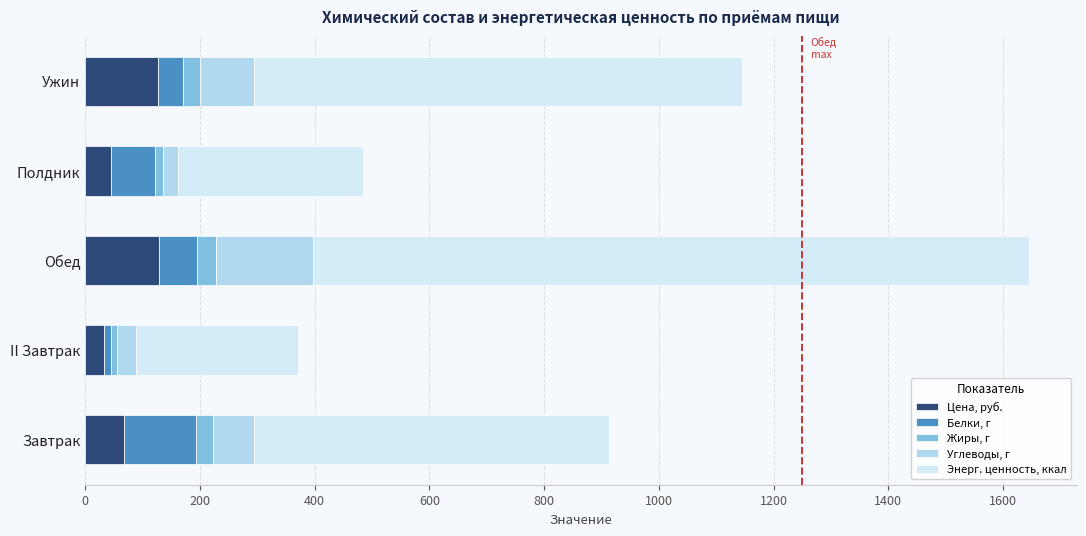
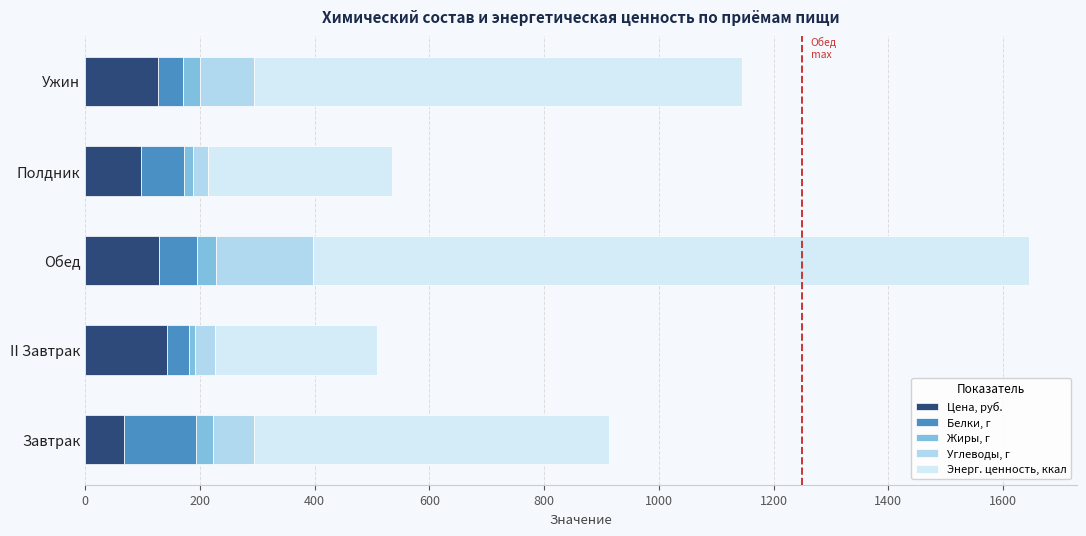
Цена, руб., Полдник: 50 -> 100
Цена, руб., II Завтрак: 30 -> 140
Белки, г, II Завтрак: 10 -> 40
